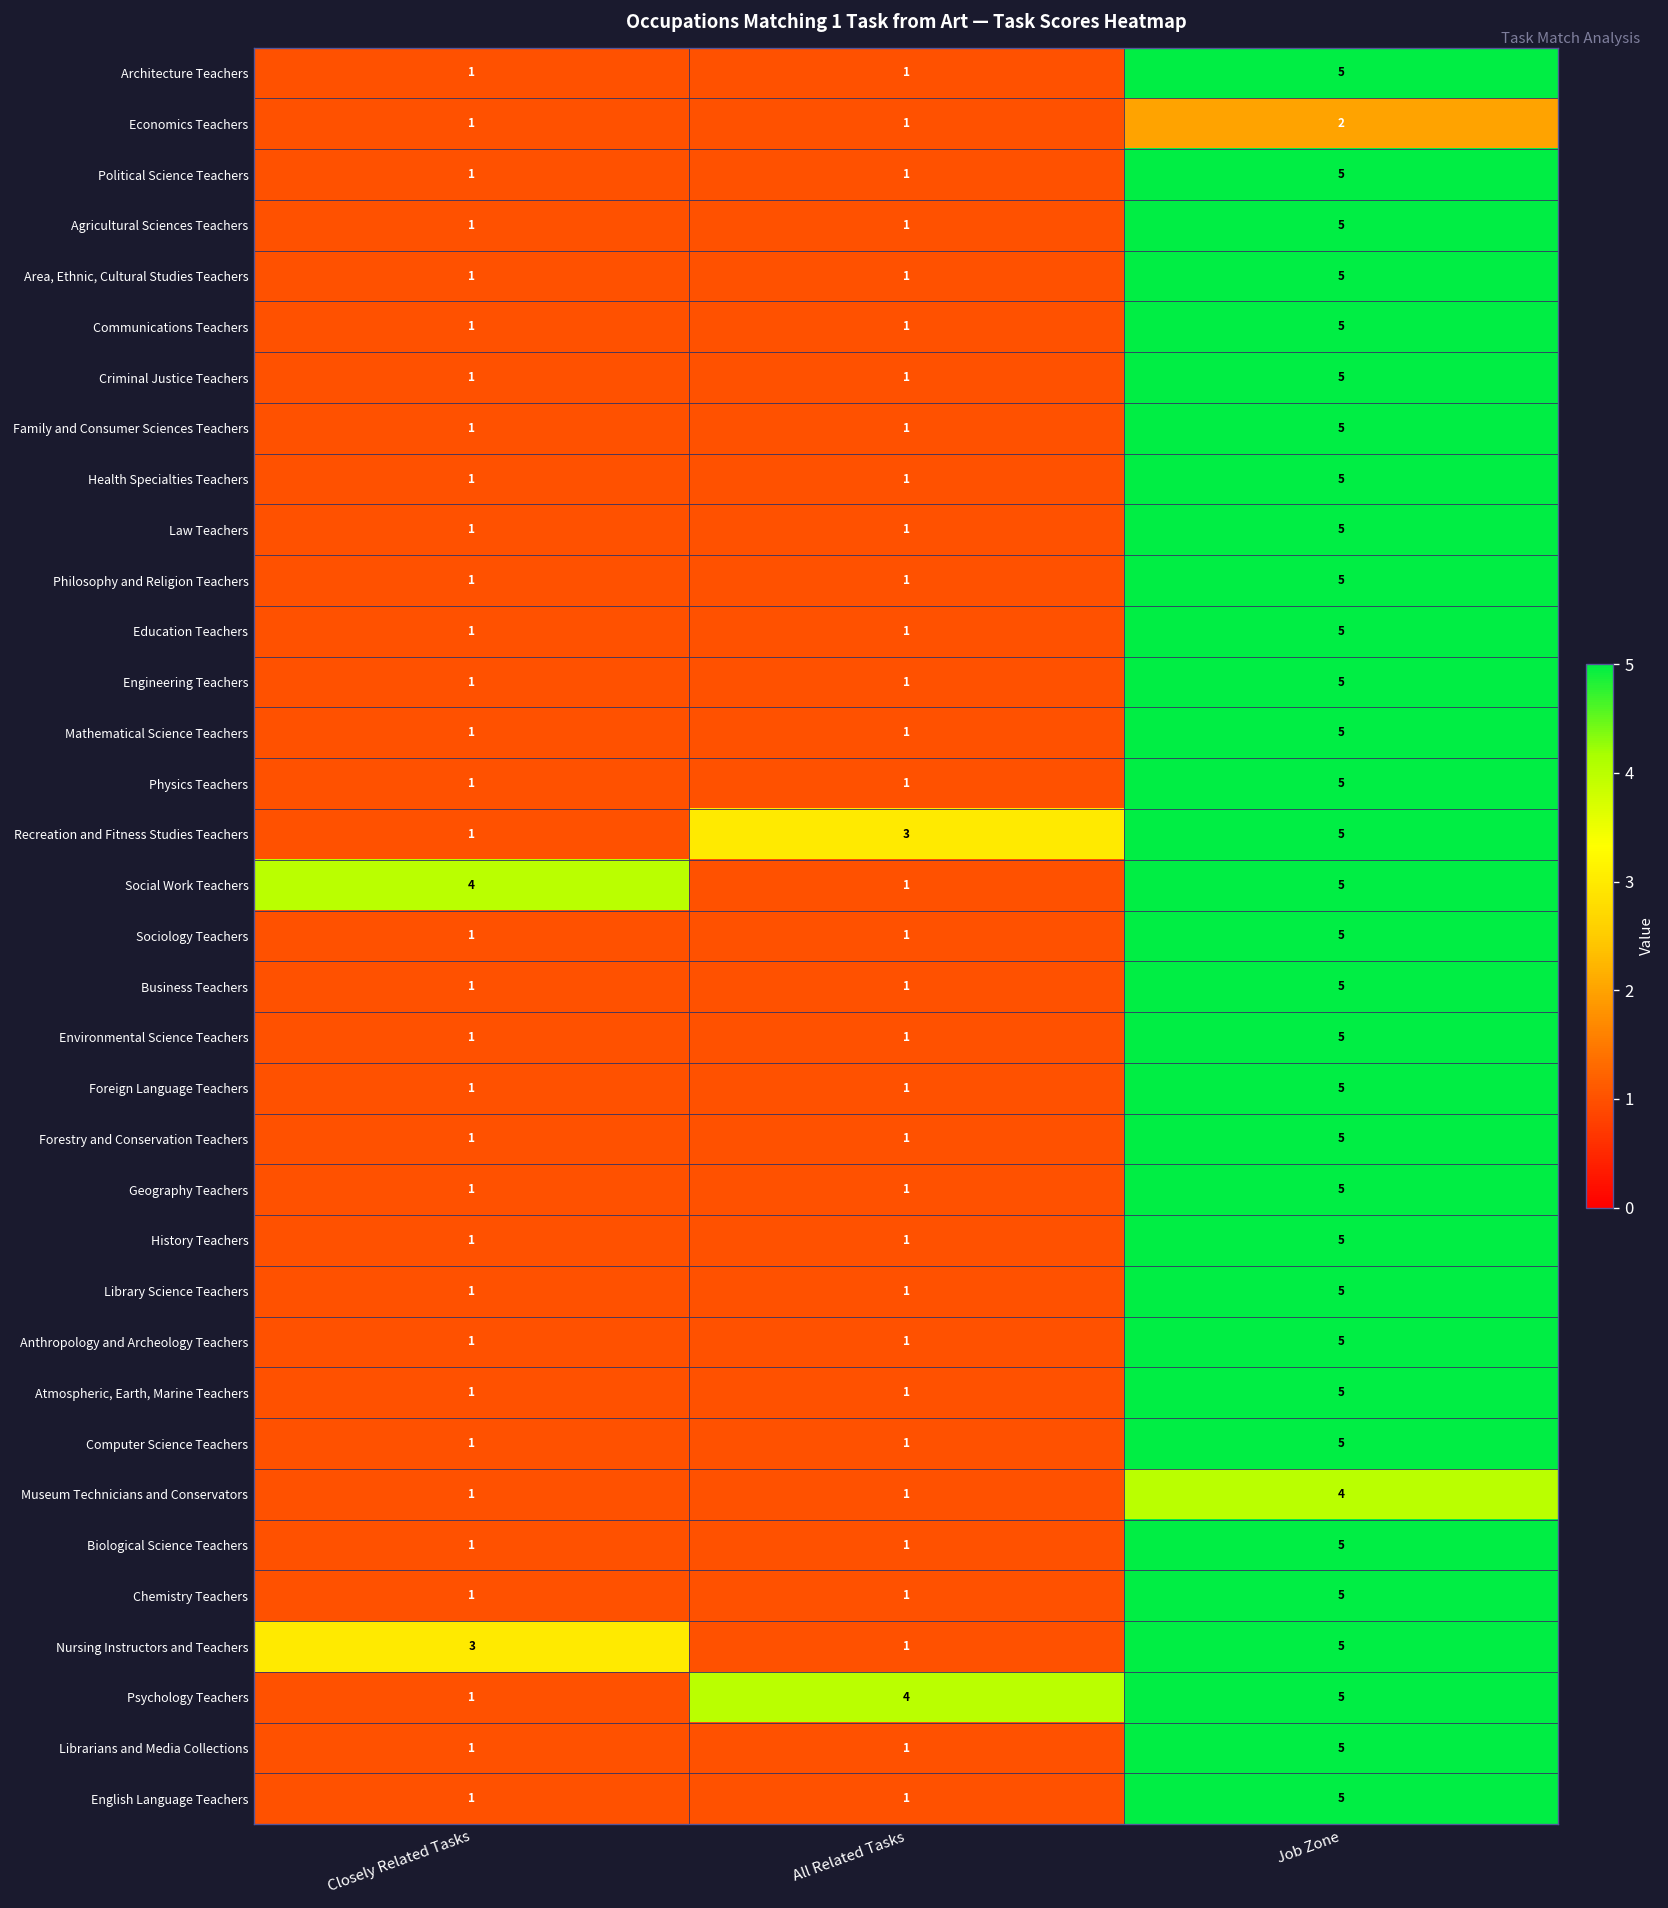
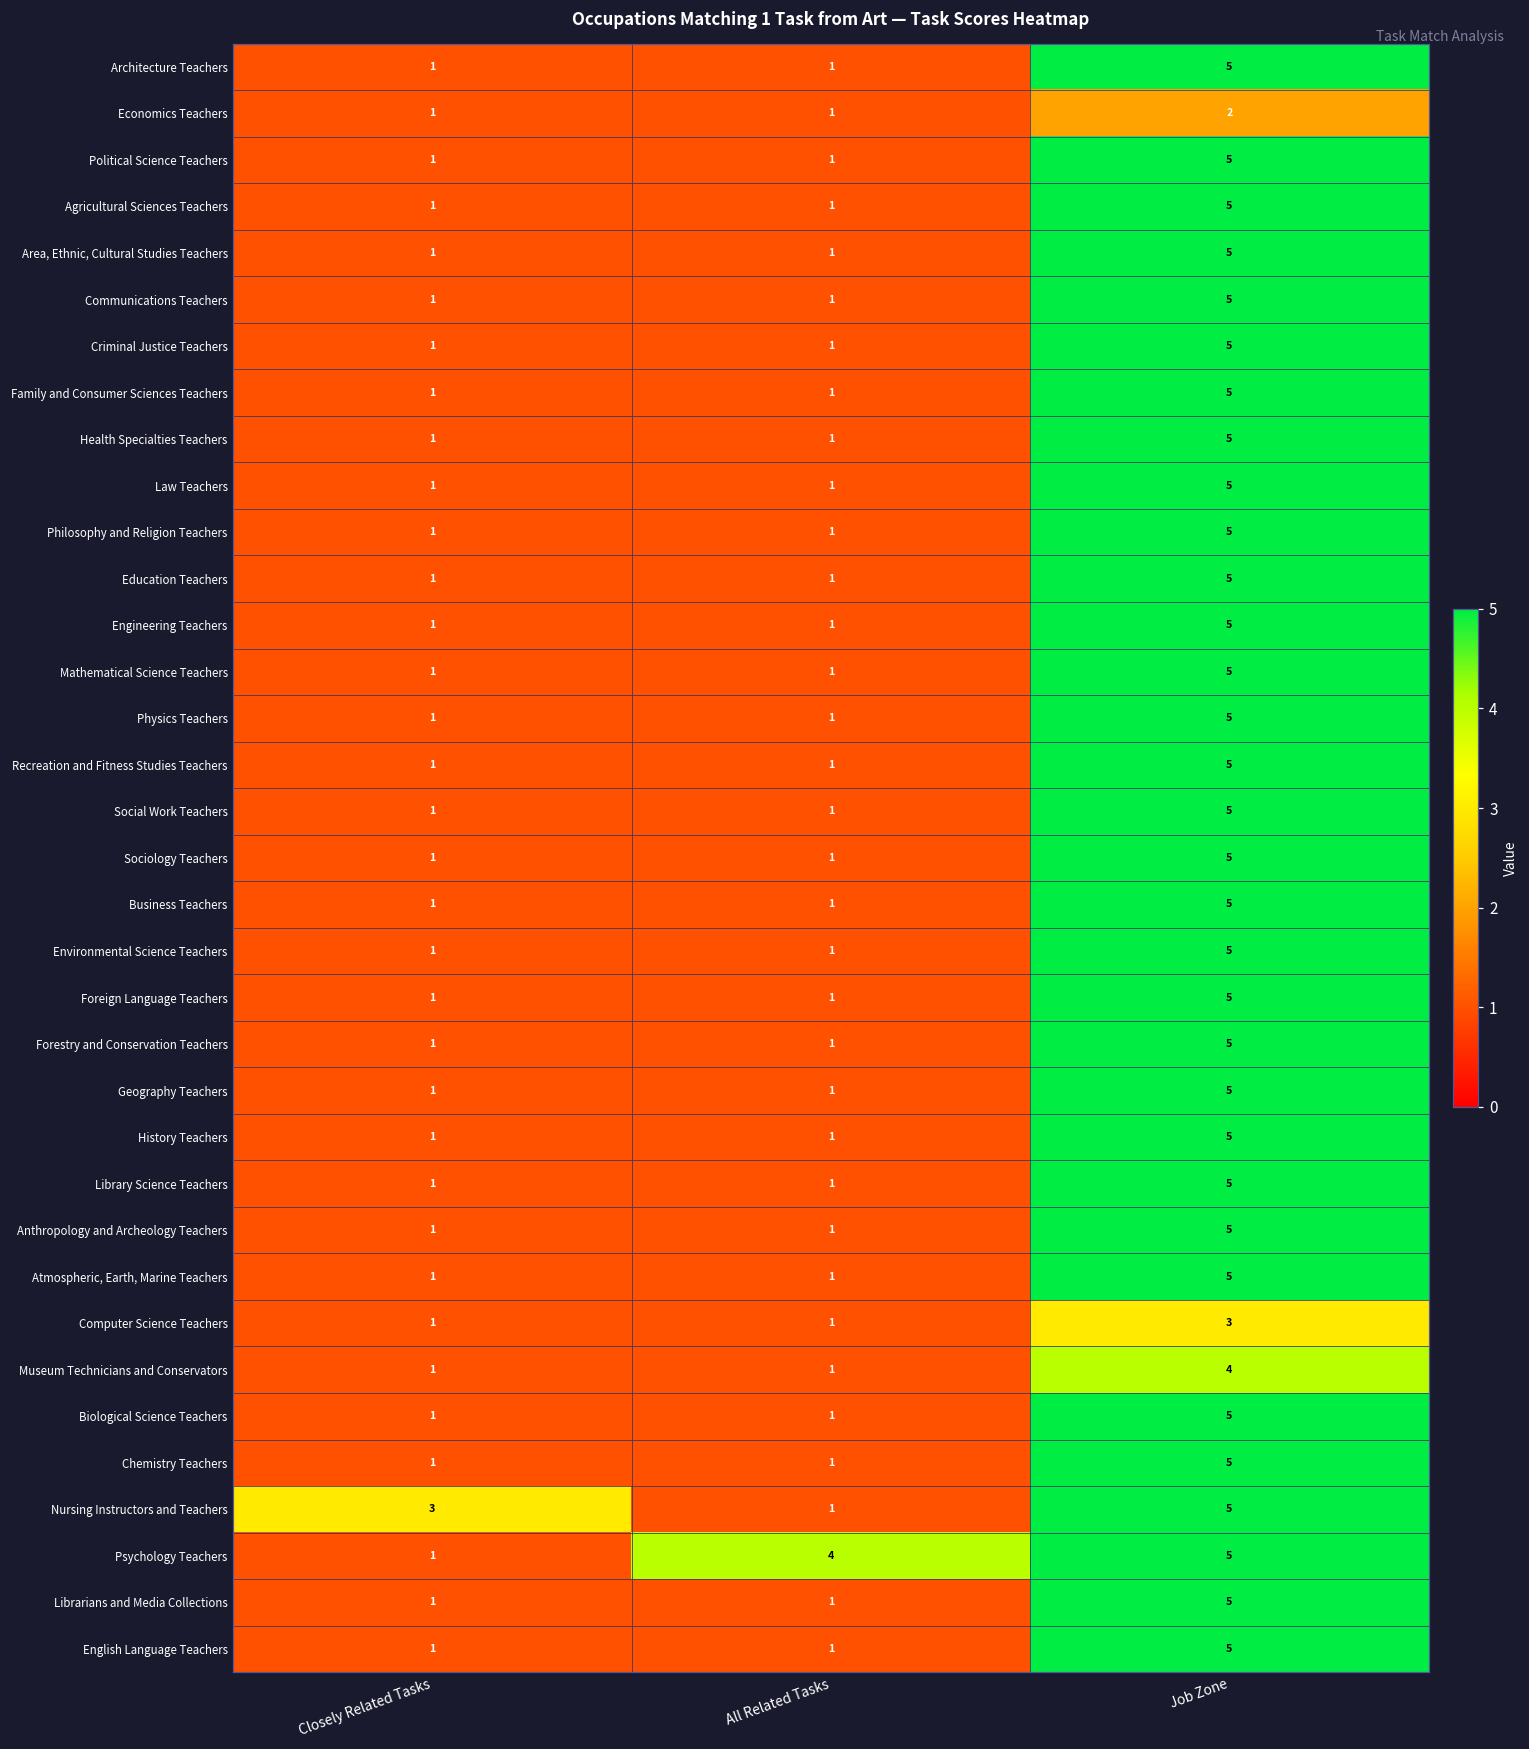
Recreation and Fitness Studies Teachers, All Related Tasks: 3 -> 1
Social Work Teachers, Closely Related Tasks: 4 -> 1
Computer Science Teachers, Job Zone: 5 -> 3
